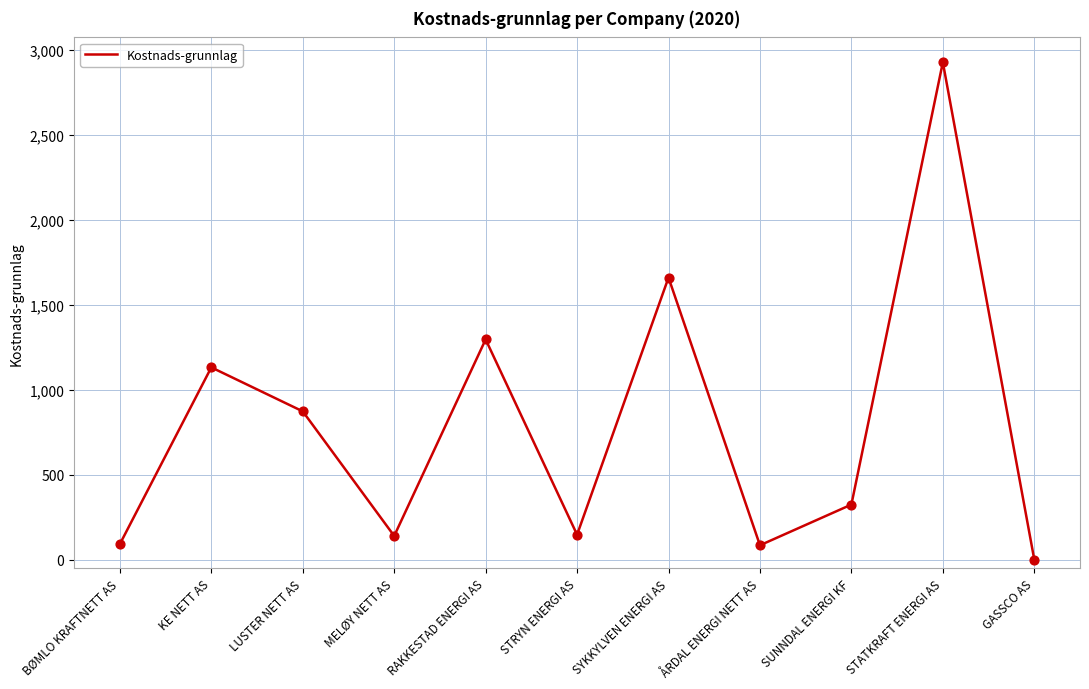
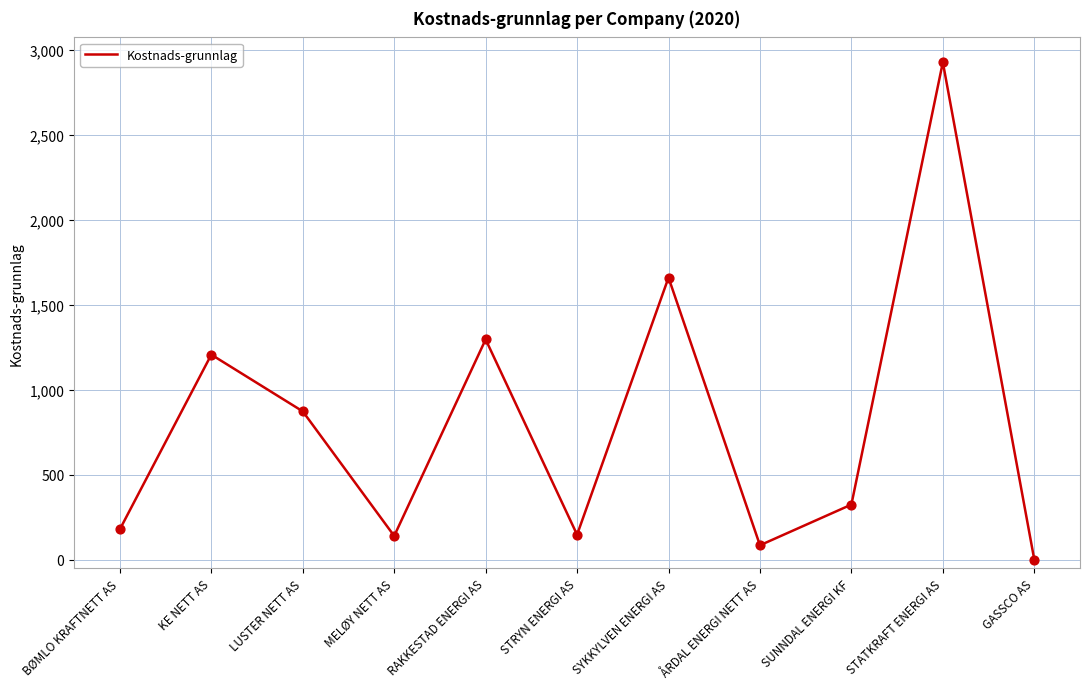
BØMLO KRAFTNETT AS: 90 -> 180
KE NETT AS: 1,130 -> 1,210
